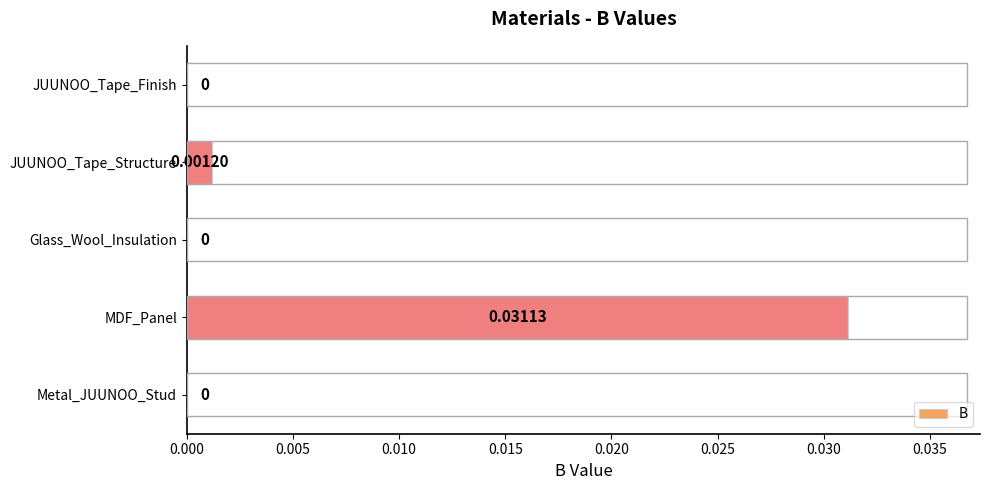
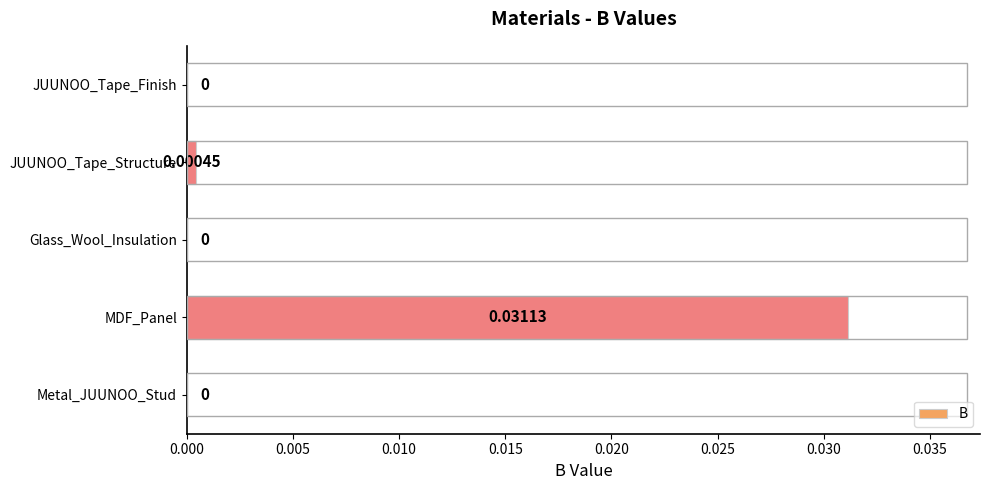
JUUNOO_Tape_Structure: 0.00120 -> 0.00045
